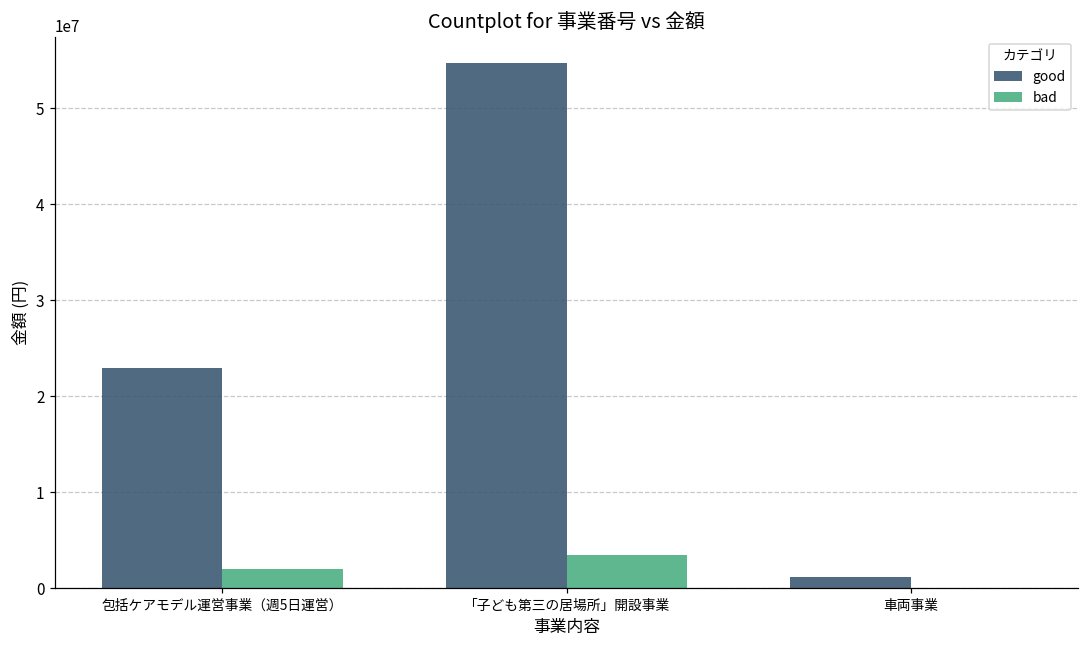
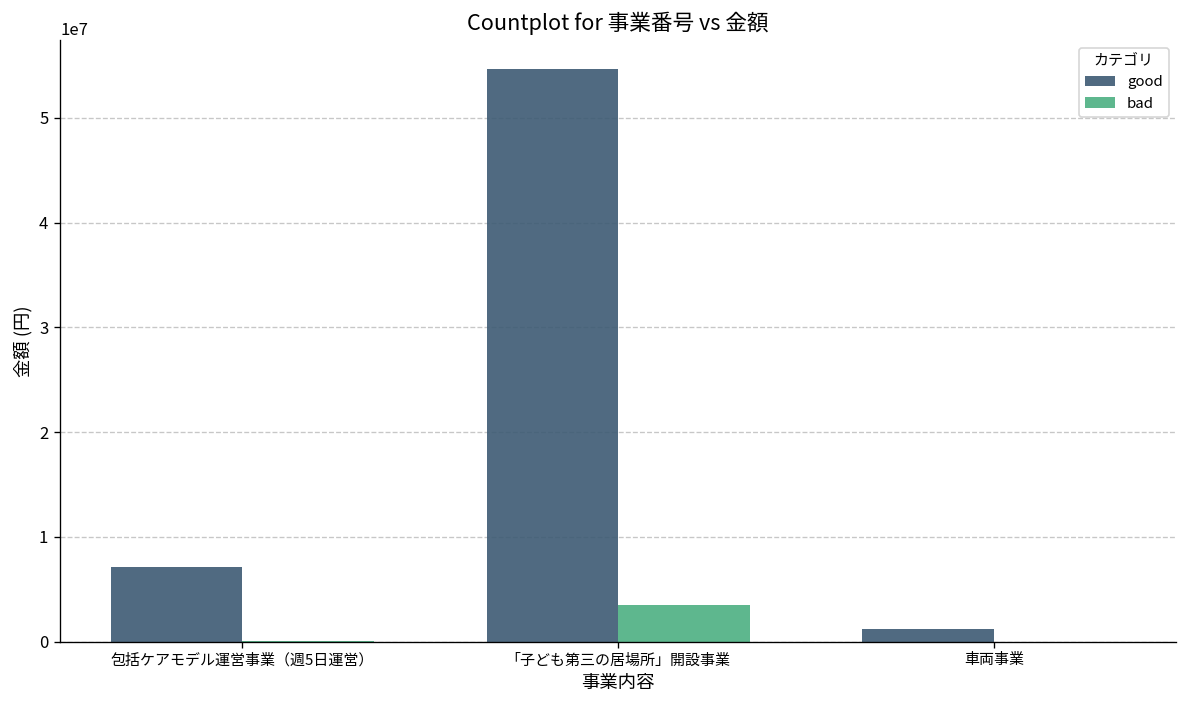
good, 包括ケアモデル運営事業（週5日運営）: 23000000 -> 7000000
bad, 包括ケアモデル運営事業（週5日運営）: 2000000 -> 0
